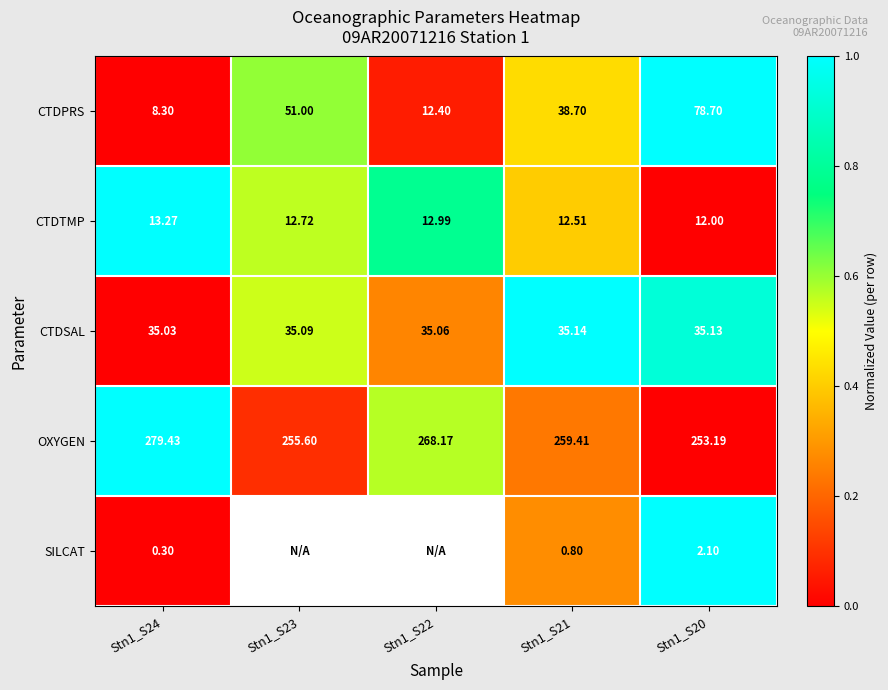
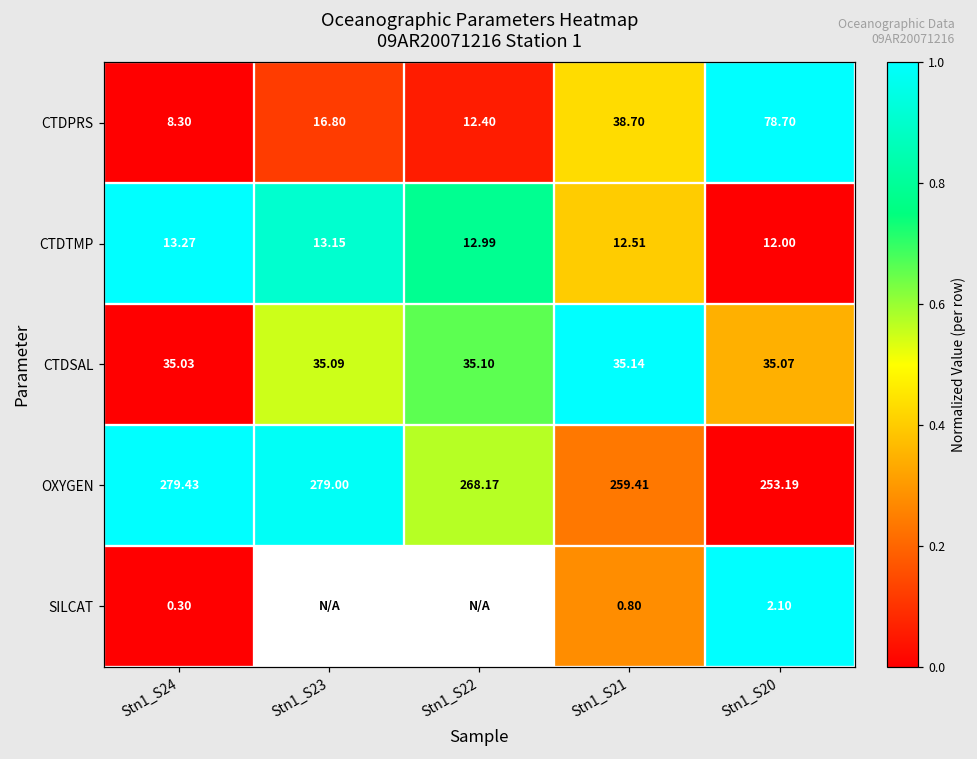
CTDPRS, Stn1_S23: 51.00 -> 16.80
CTDTMP, Stn1_S23: 12.72 -> 13.15
CTDSAL, Stn1_S22: 35.06 -> 35.10
CTDSAL, Stn1_S20: 35.13 -> 35.07
OXYGEN, Stn1_S23: 255.60 -> 279.00
